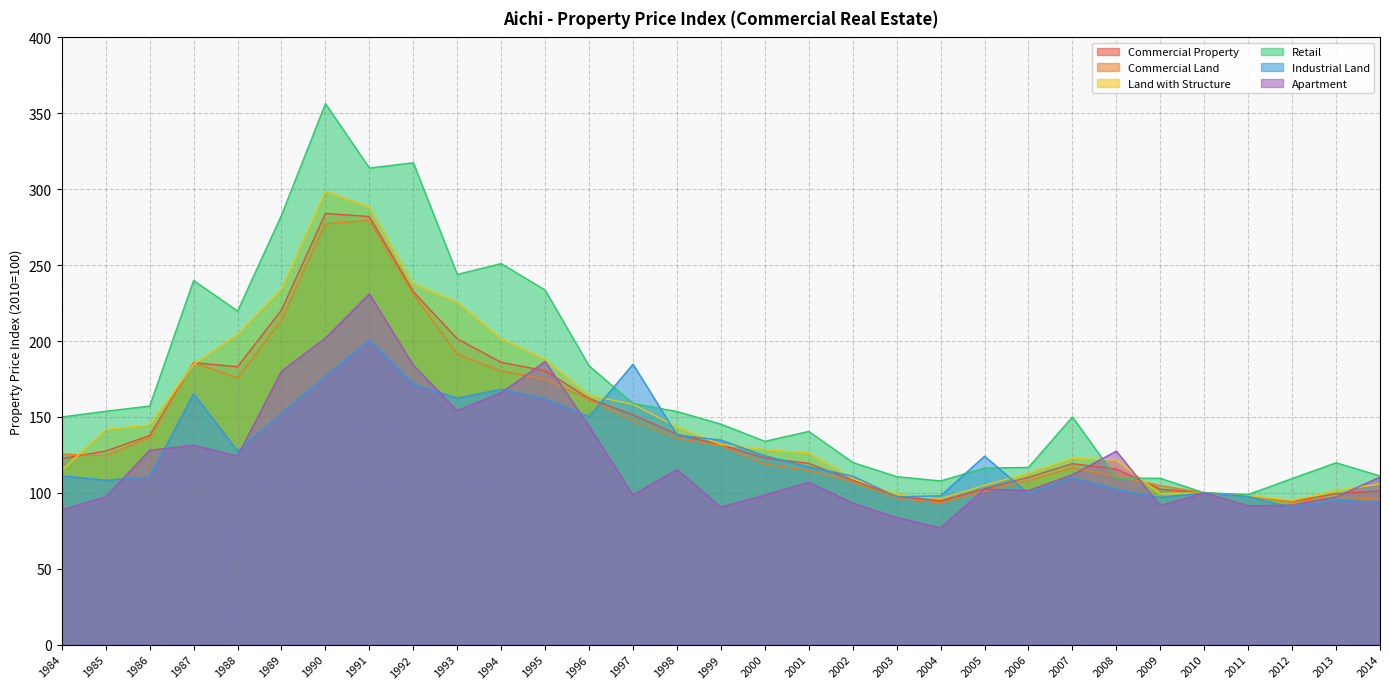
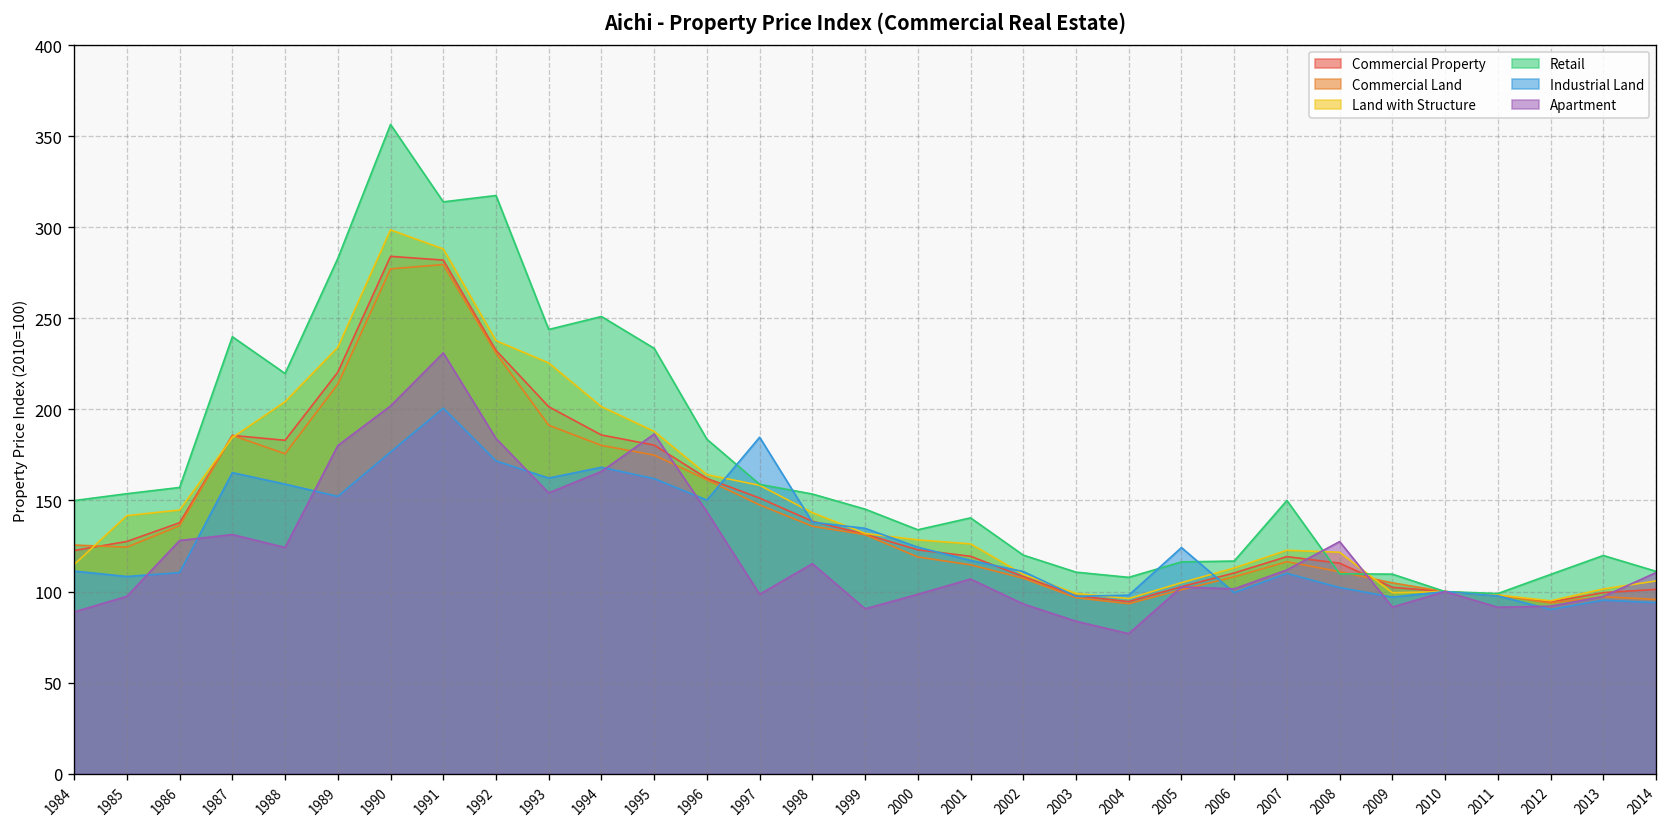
Industrial Land, 1988: 128 -> 159
